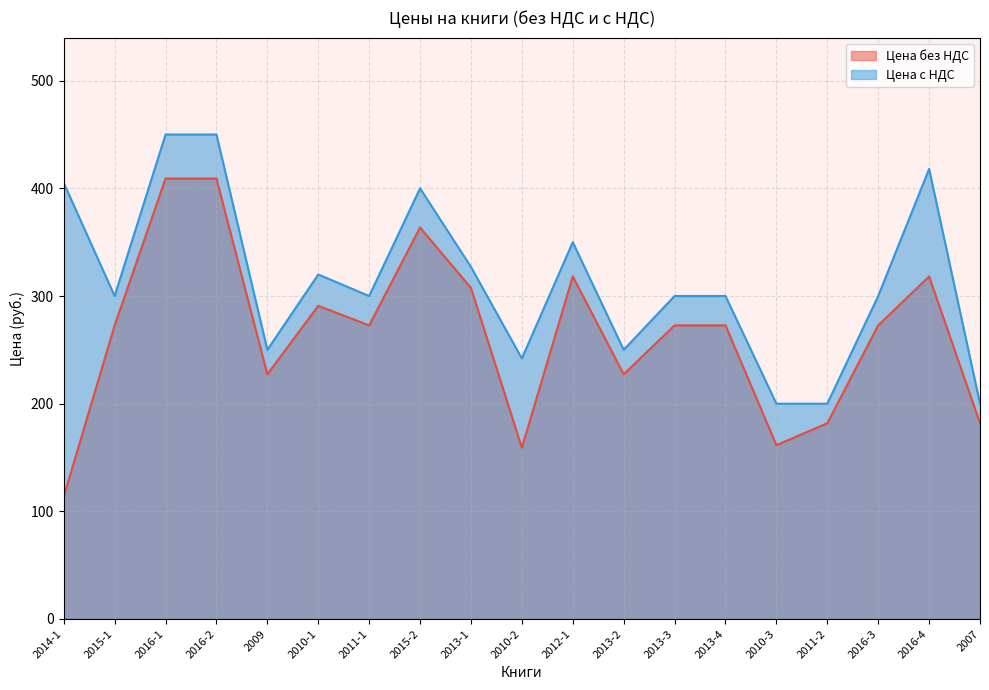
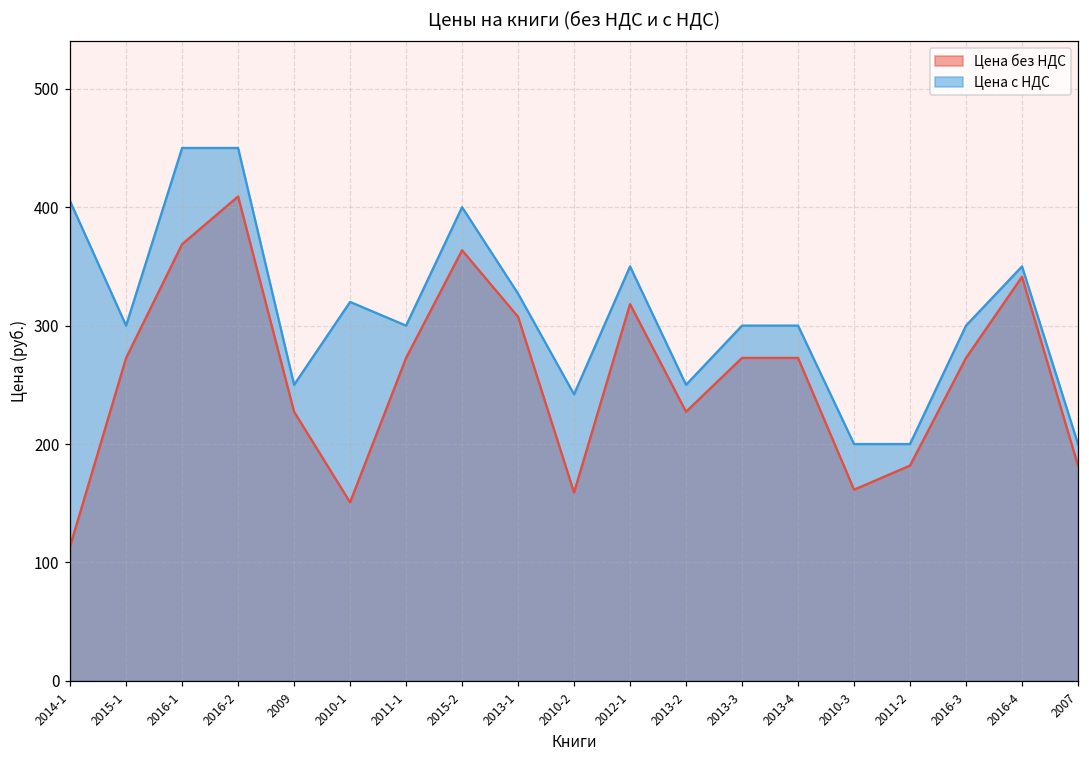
Цена без НДС, 2016-1: 409 -> 369
Цена без НДС, 2010-1: 291 -> 151
Цена без НДС, 2016-4: 318 -> 341
Цена с НДС, 2016-4: 418 -> 350
